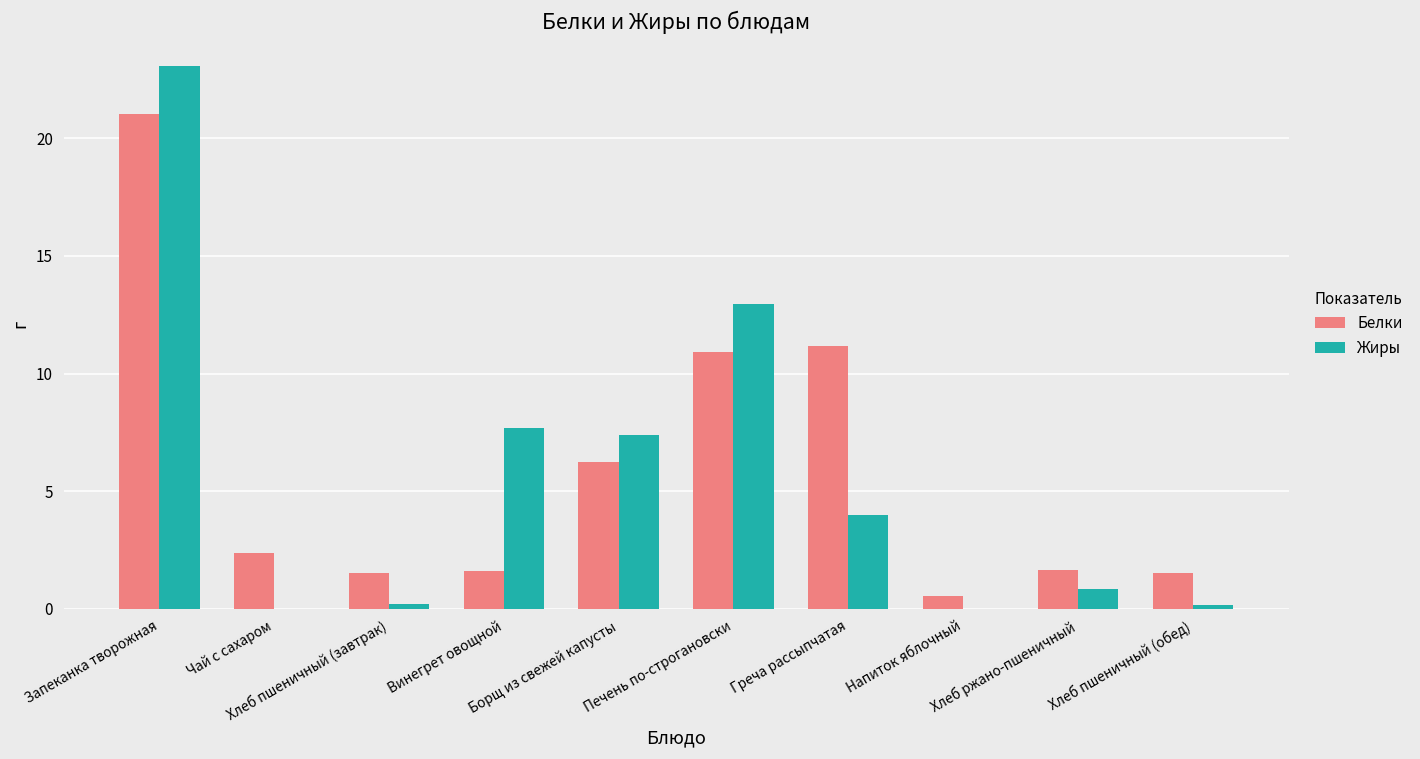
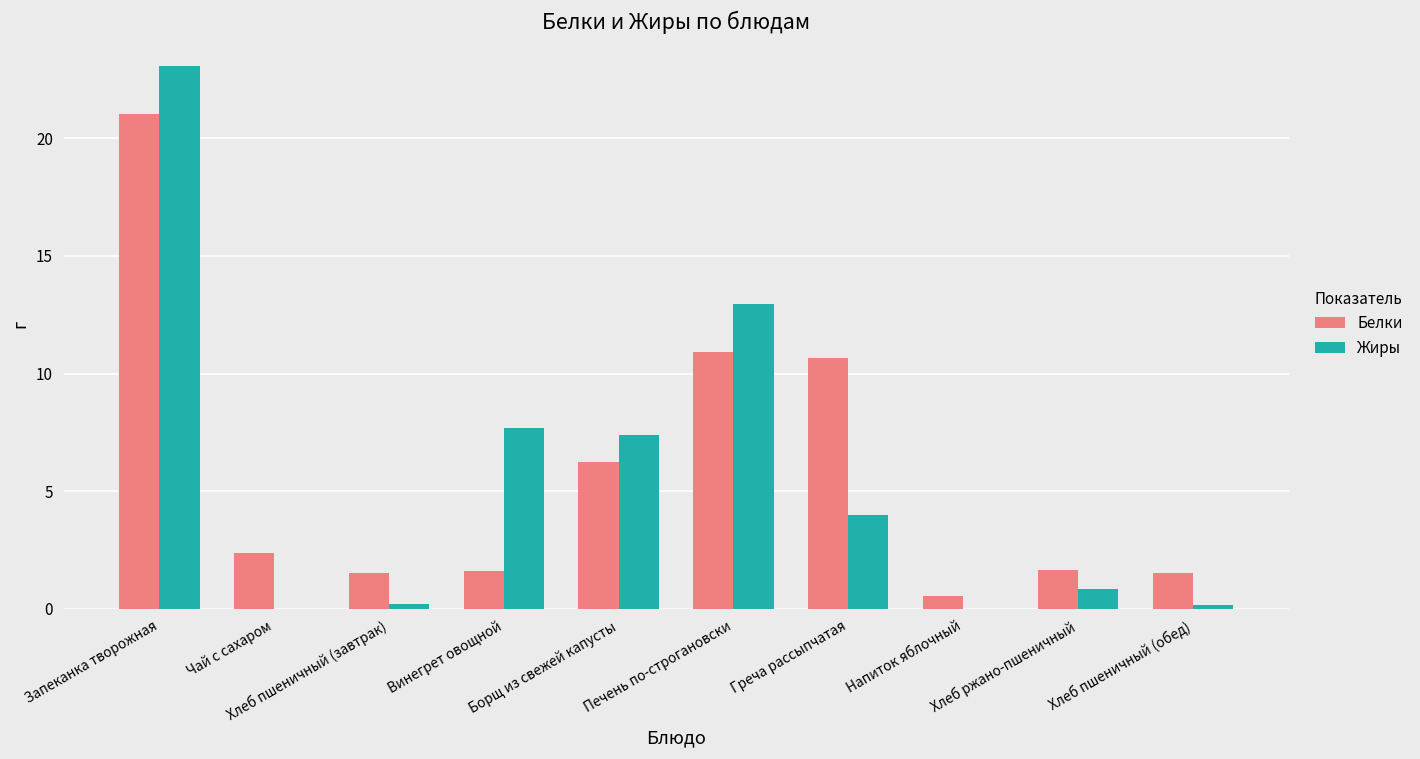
Белки, Греча рассыпчатая: 11.2 -> 10.7
